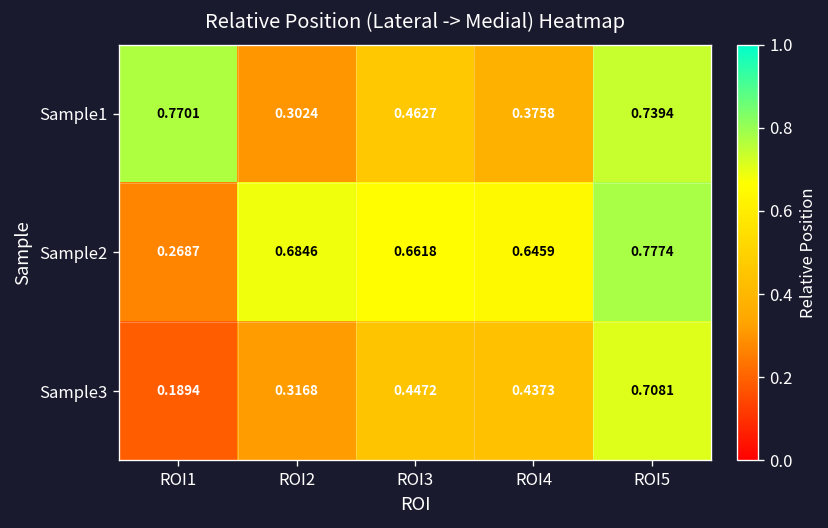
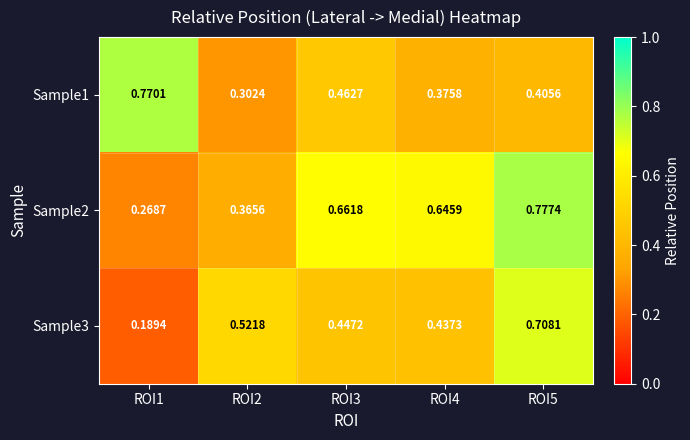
Sample1, ROI5: 0.7394 -> 0.4056
Sample2, ROI2: 0.6846 -> 0.3656
Sample3, ROI2: 0.3168 -> 0.5218
